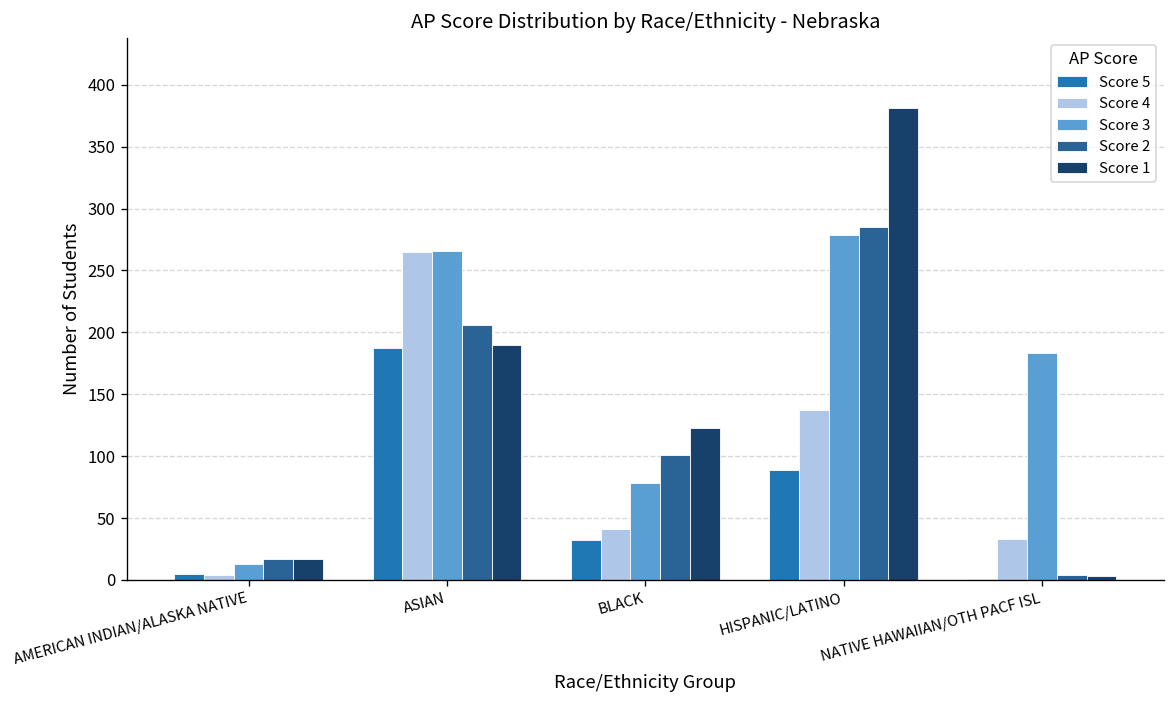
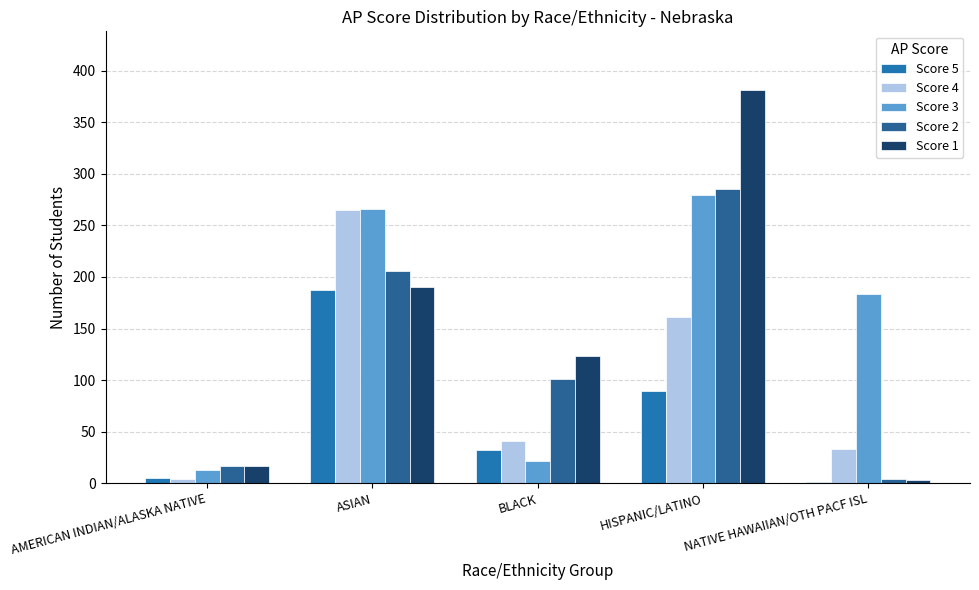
Score 3, BLACK: 78 -> 22
Score 4, HISPANIC/LATINO: 137 -> 161
